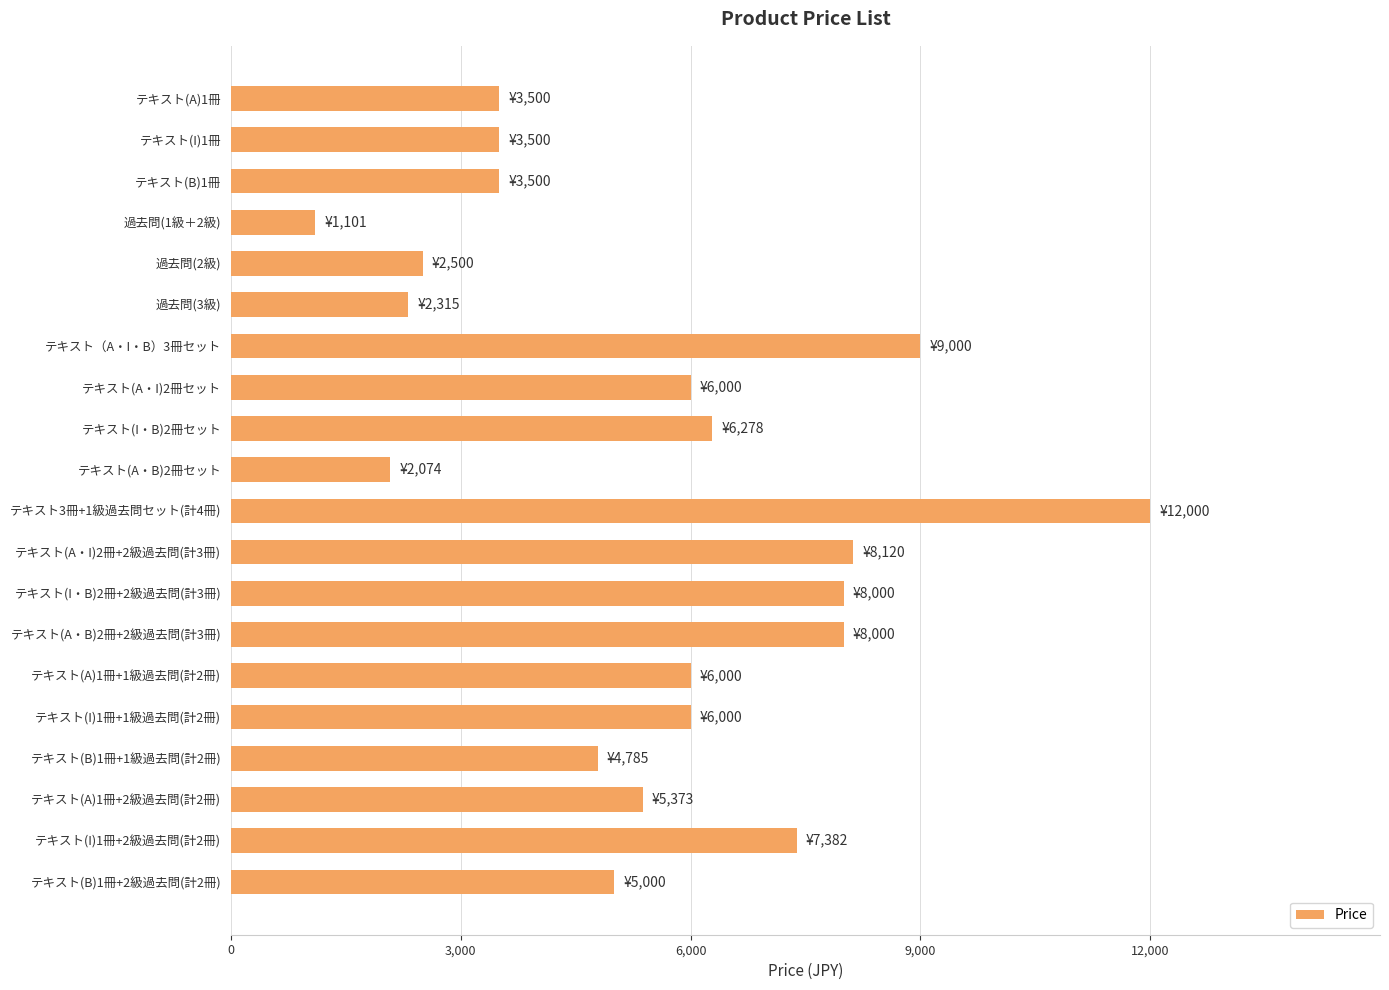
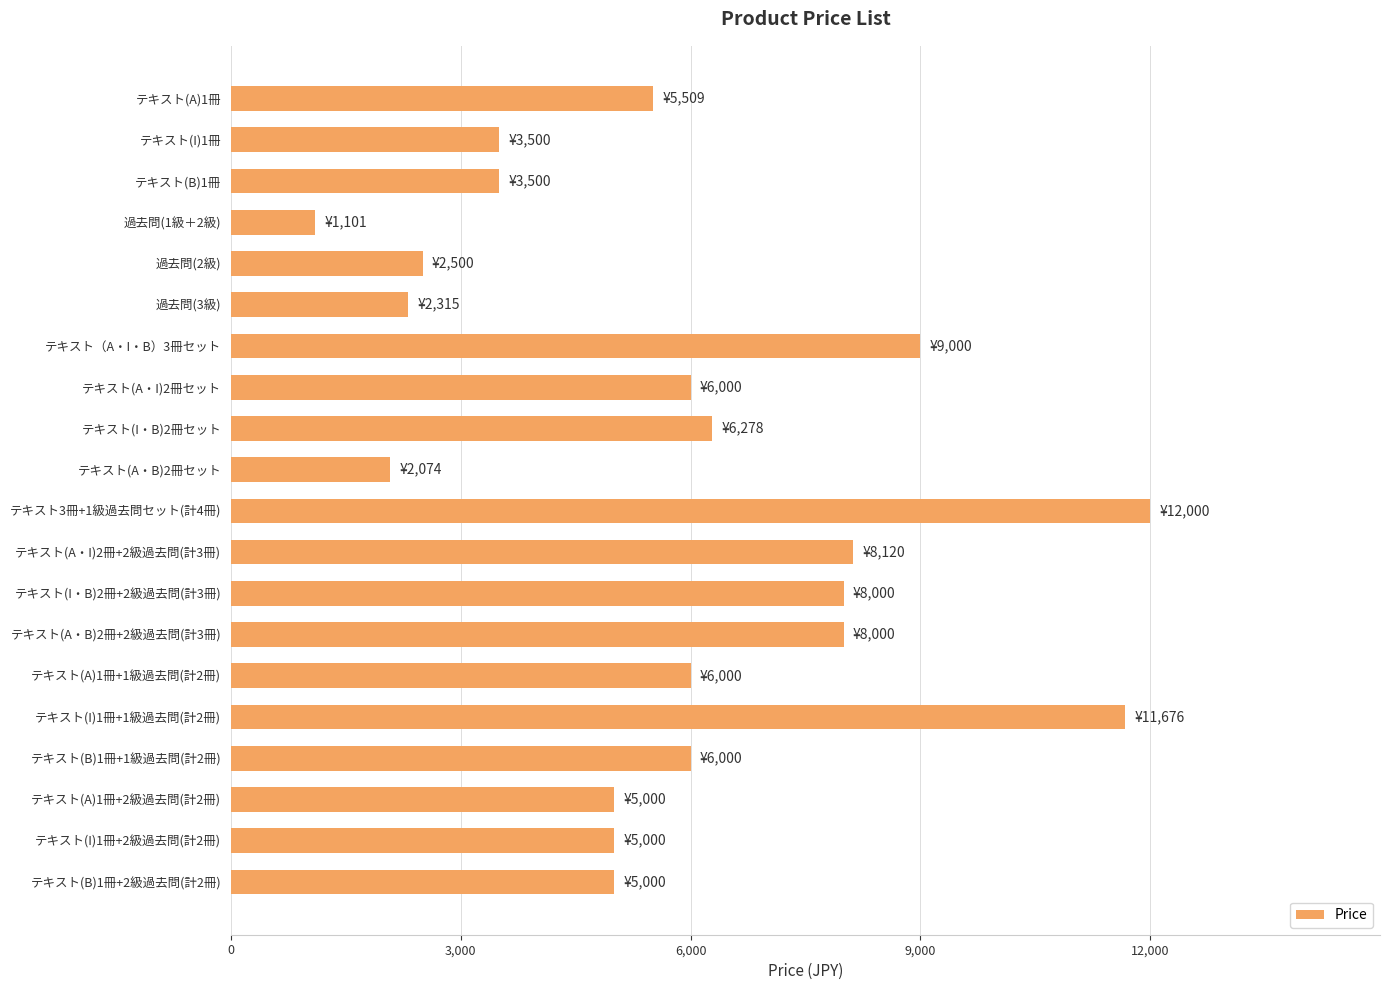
テキスト(A)1冊: ¥3,500 -> ¥5,509
テキスト(I)1冊+1級過去問(計2冊): ¥6,000 -> ¥11,676
テキスト(B)1冊+1級過去問(計2冊): ¥4,785 -> ¥6,000
テキスト(A)1冊+2級過去問(計2冊): ¥5,373 -> ¥5,000
テキスト(I)1冊+2級過去問(計2冊): ¥7,382 -> ¥5,000
